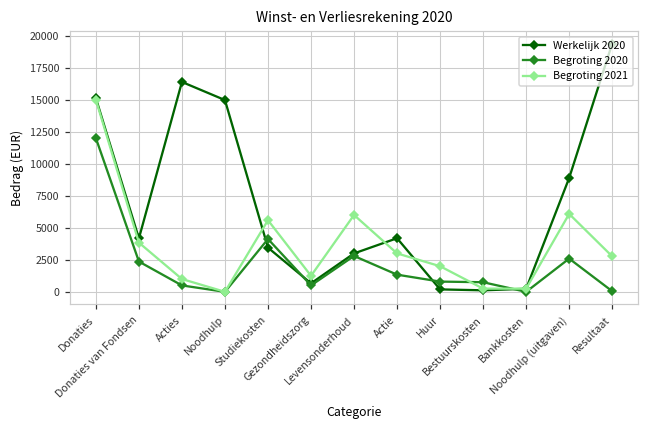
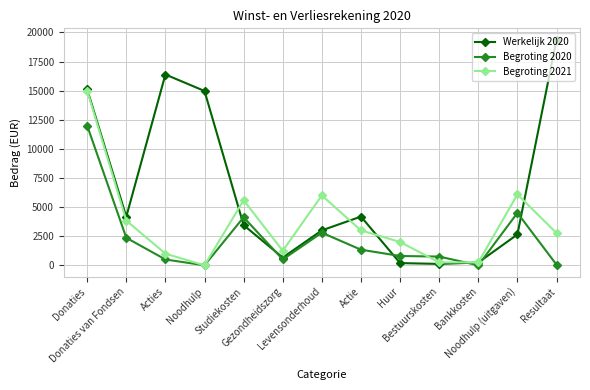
Werkelijk 2020, Noodhulp (uitgaven): 8900 -> 2600
Begroting 2020, Noodhulp (uitgaven): 2600 -> 4500
